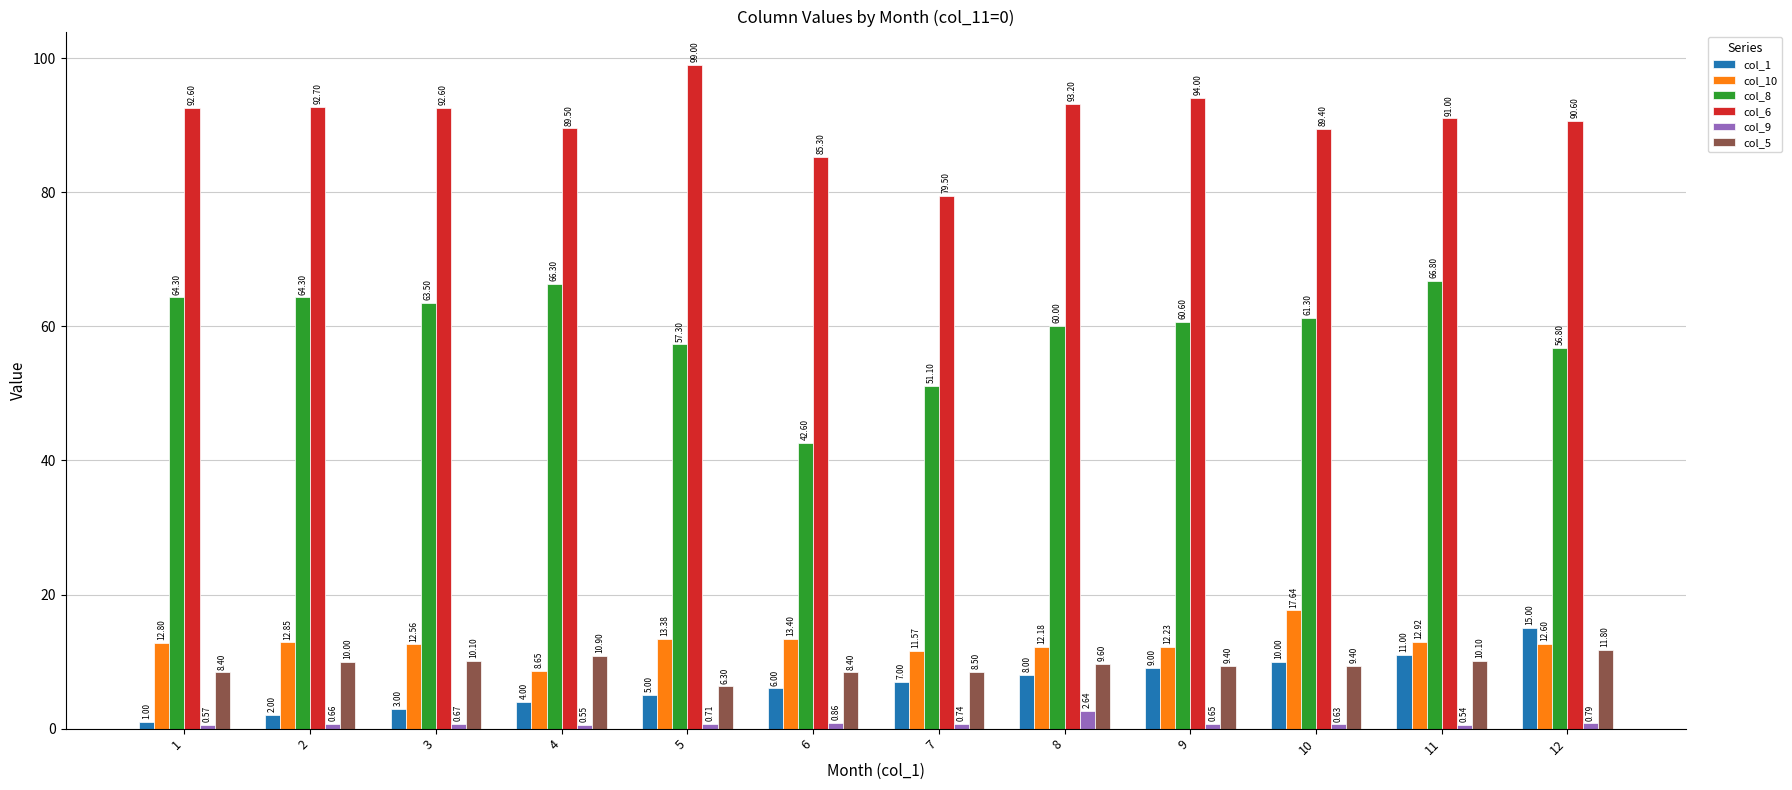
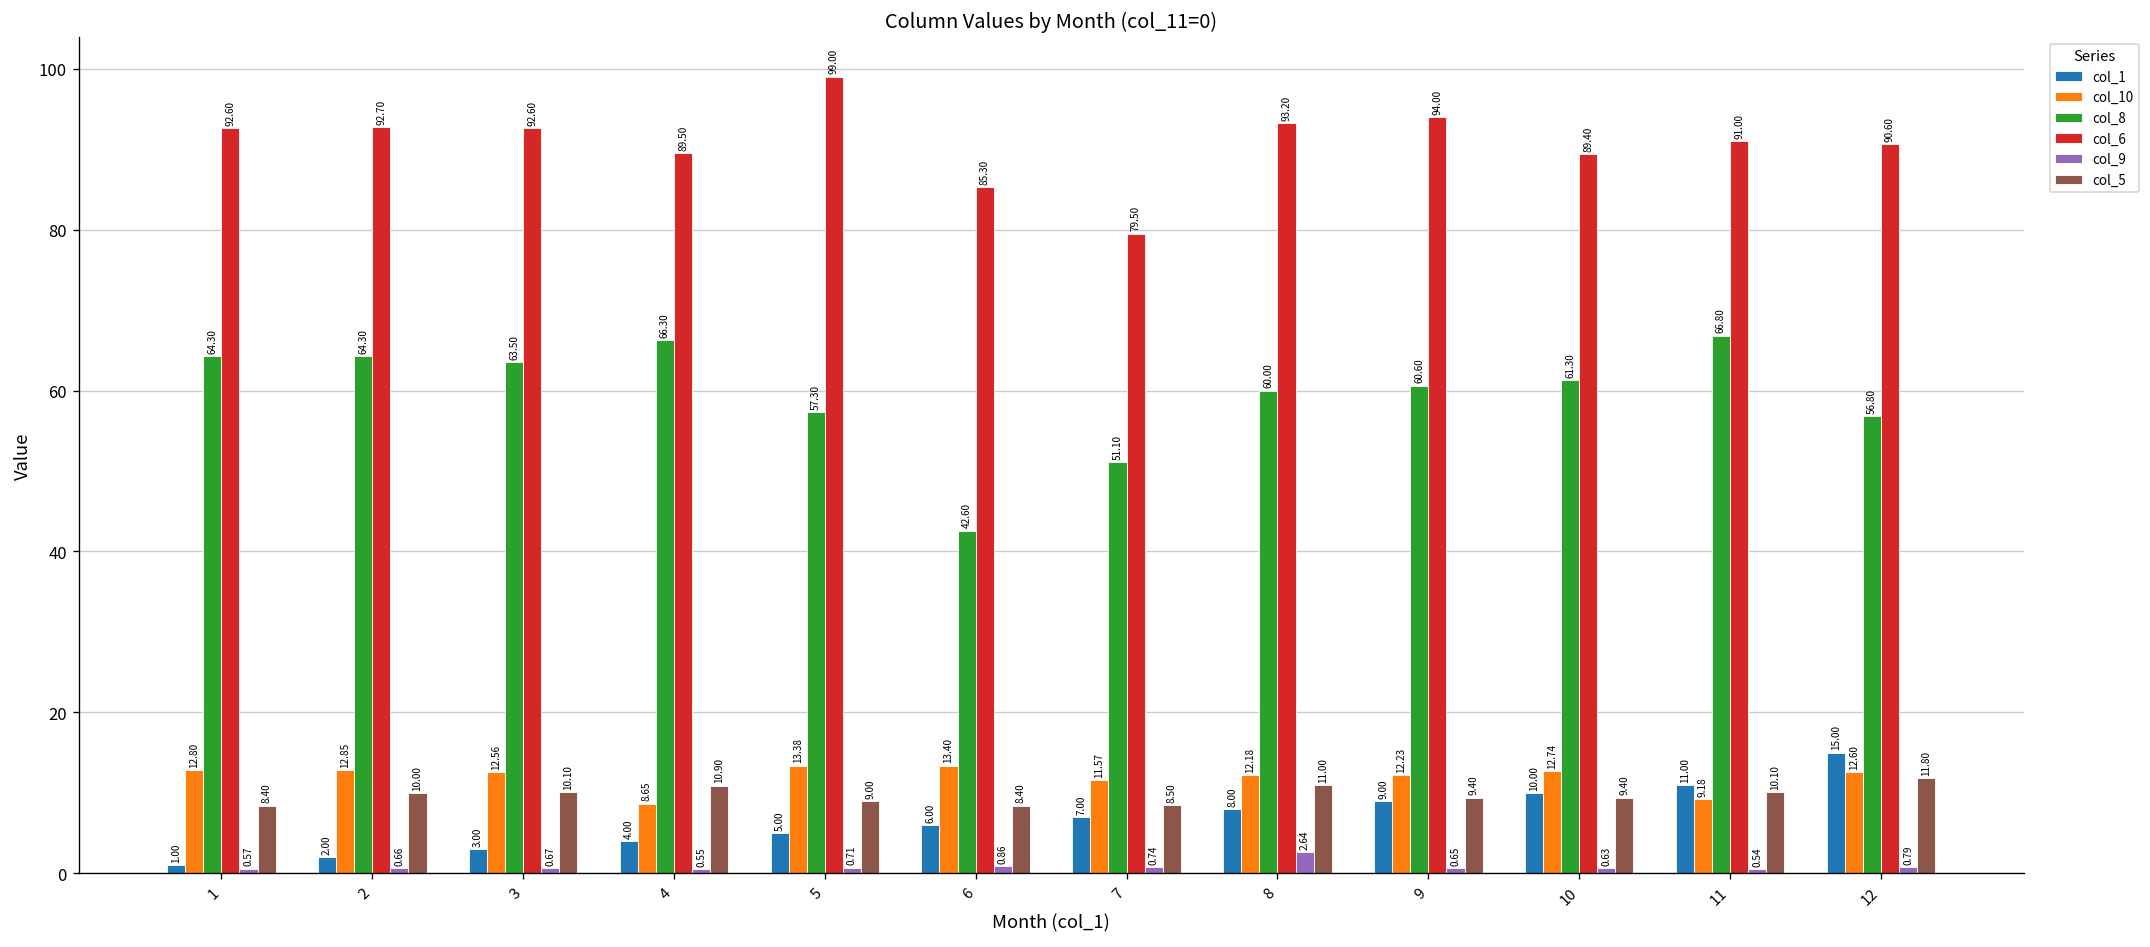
col_5, 5: 6.30 -> 9.00
col_5, 8: 9.60 -> 11.00
col_10, 10: 17.64 -> 12.74
col_10, 11: 12.92 -> 9.18
